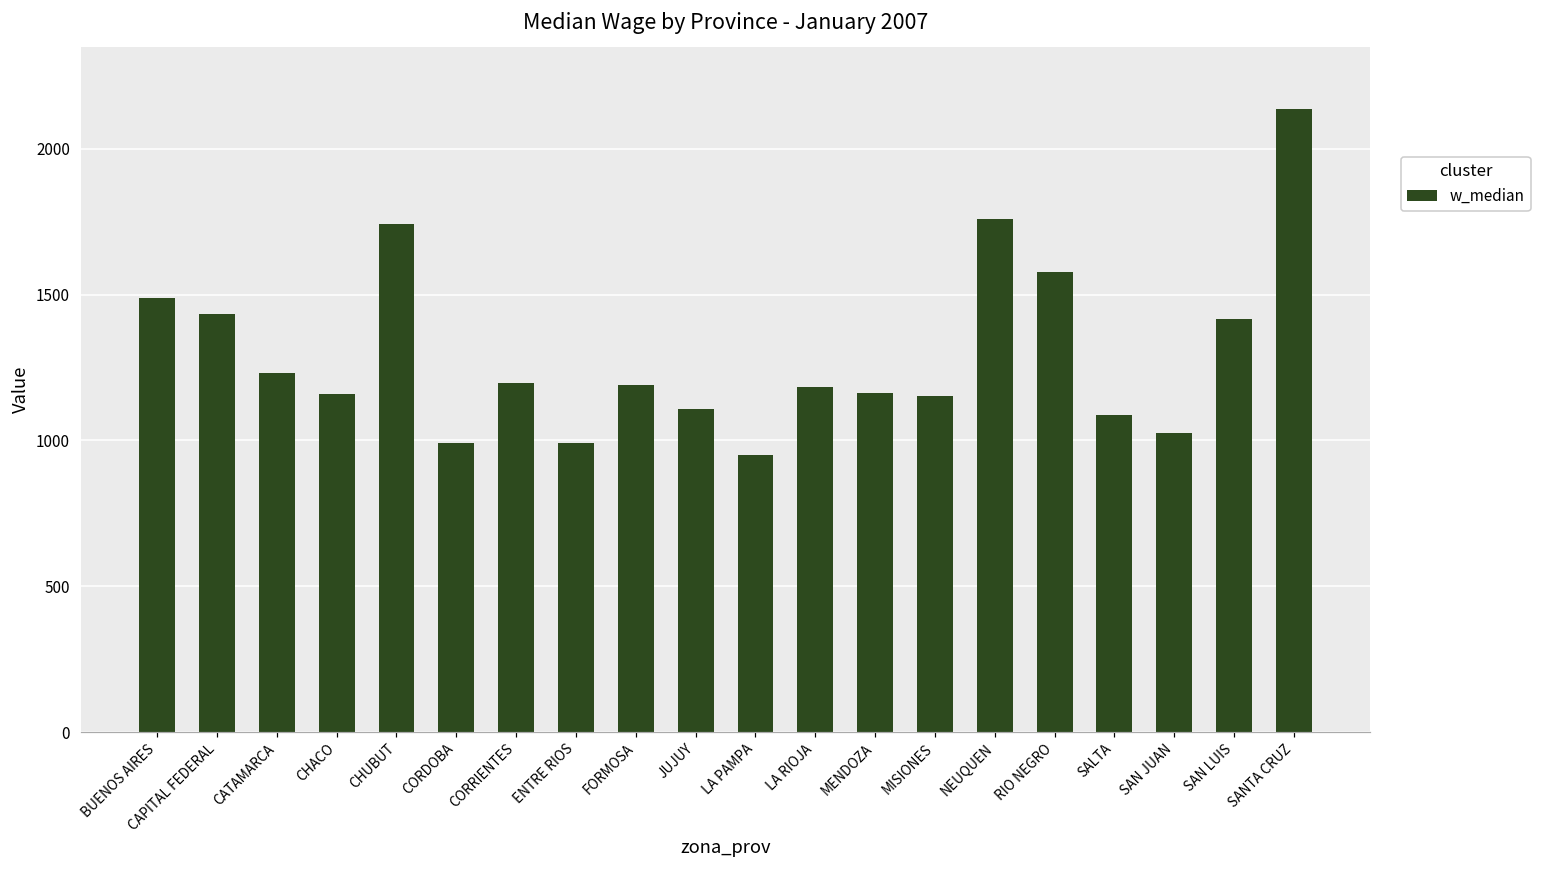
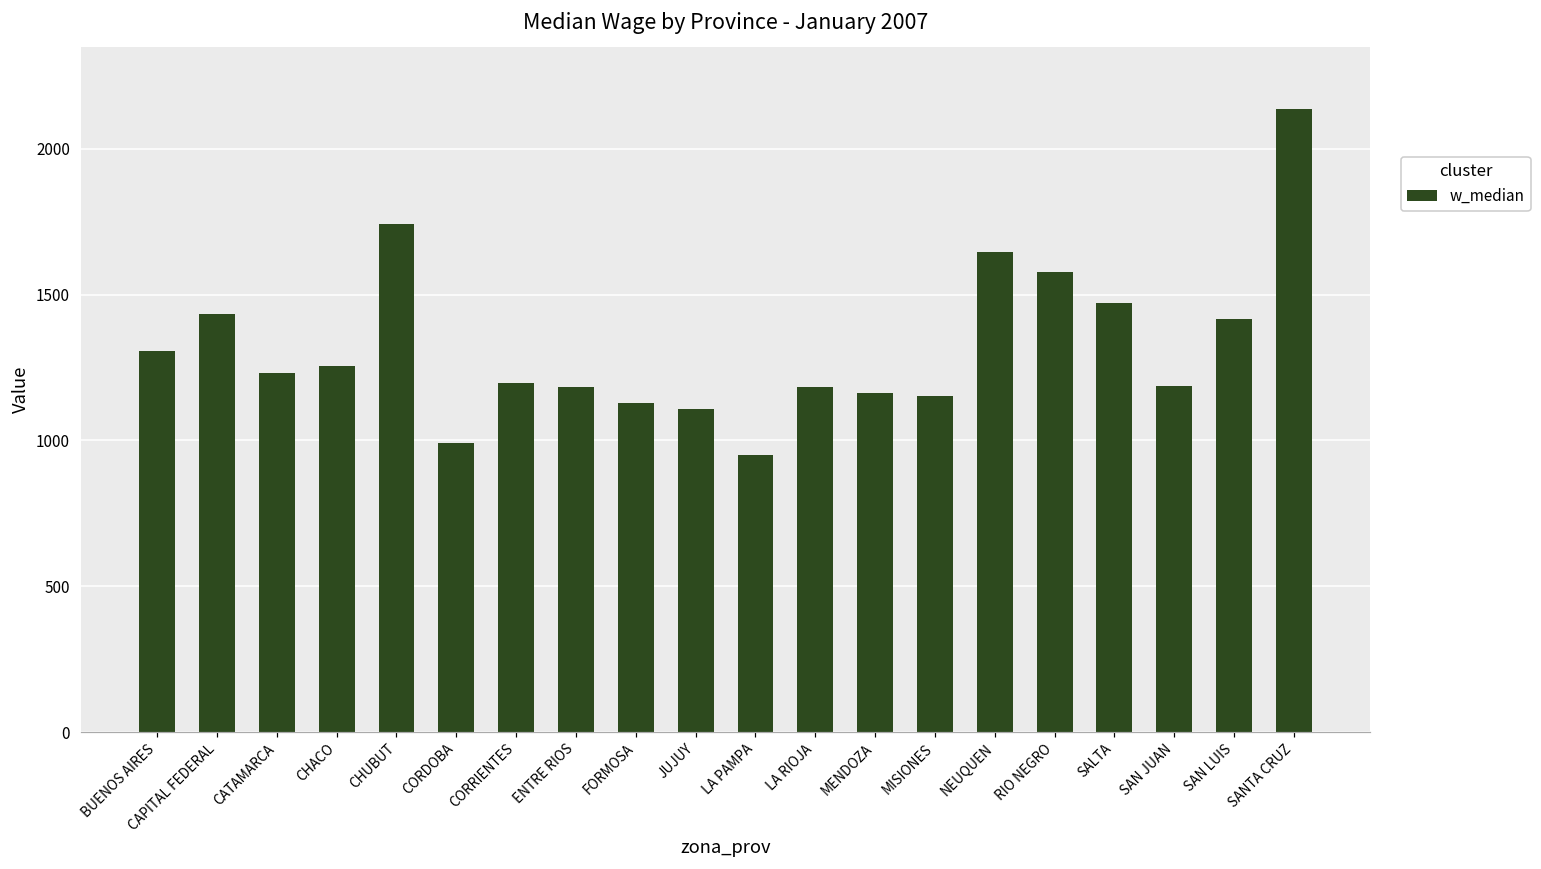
BUENOS AIRES: 1490 -> 1310
CHACO: 1160 -> 1260
ENTRE RIOS: 990 -> 1180
FORMOSA: 1190 -> 1130
NEUQUEN: 1760 -> 1650
SALTA: 1090 -> 1470
SAN JUAN: 1020 -> 1190
